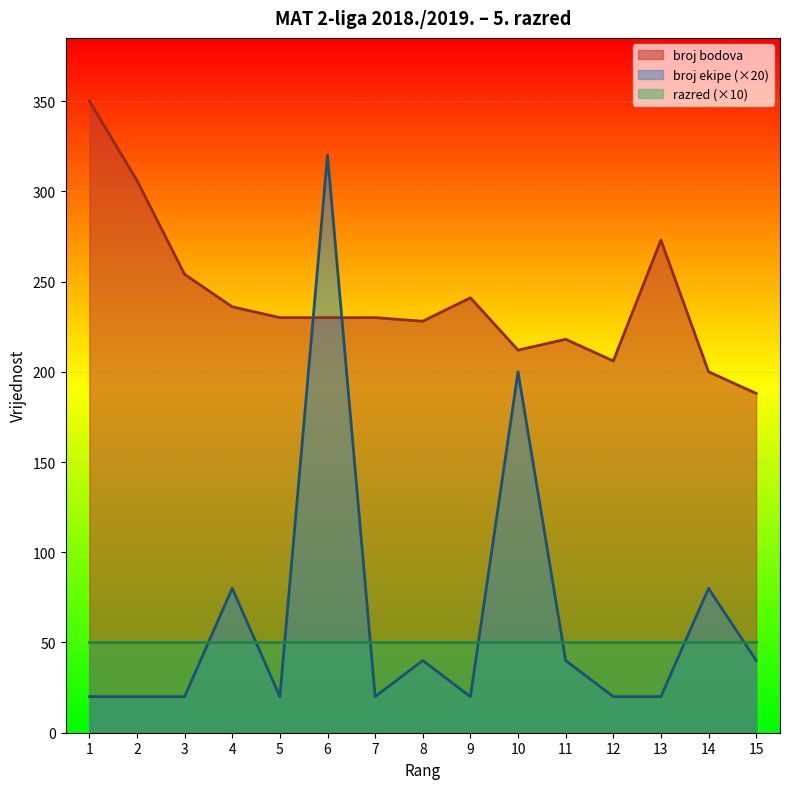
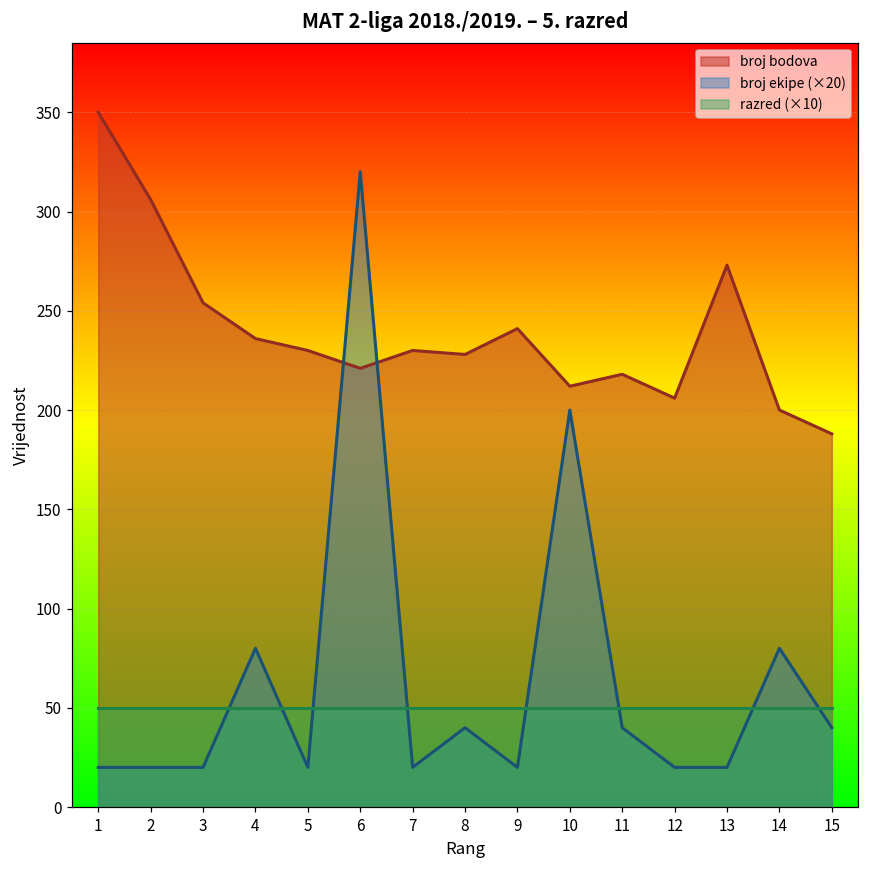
broj bodova, 6: 230 -> 221
